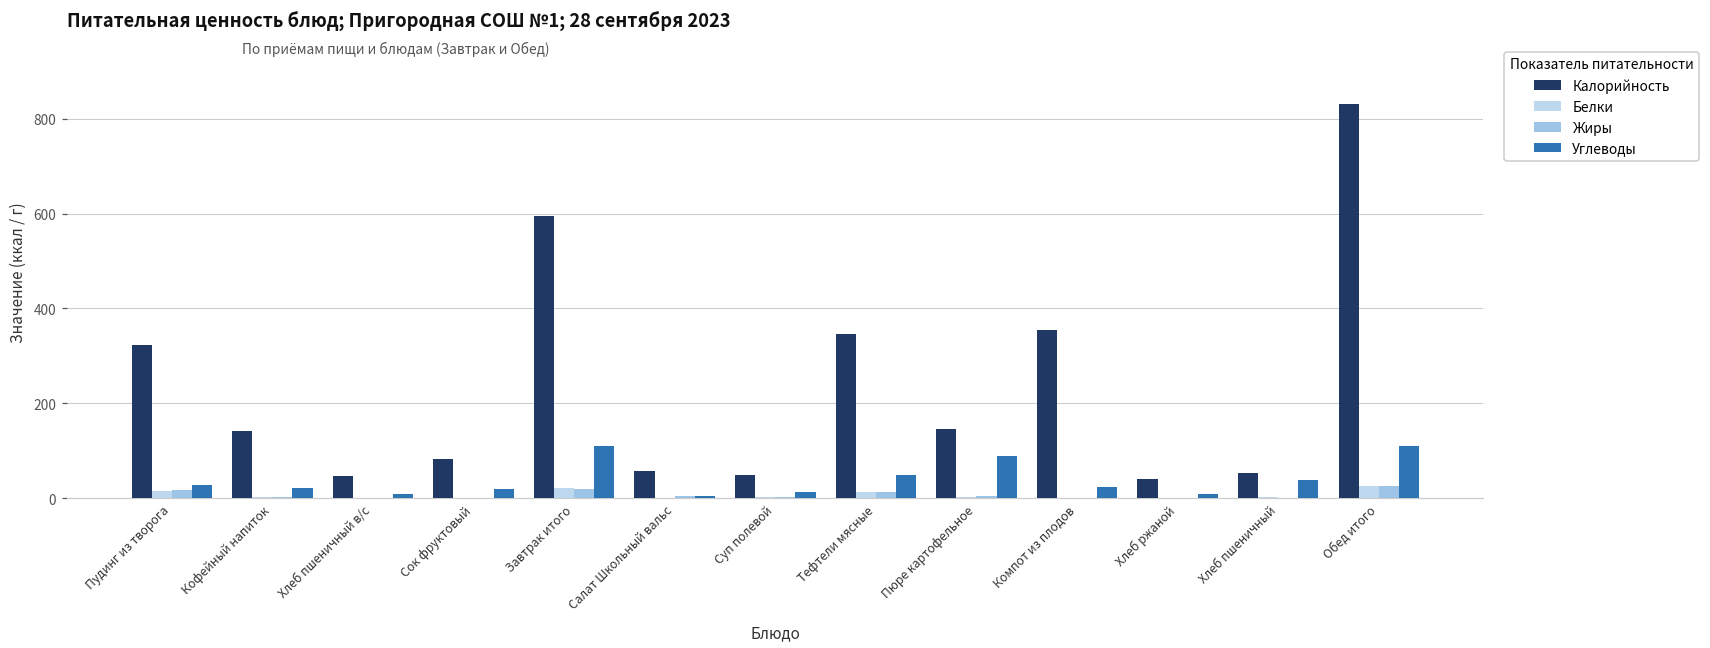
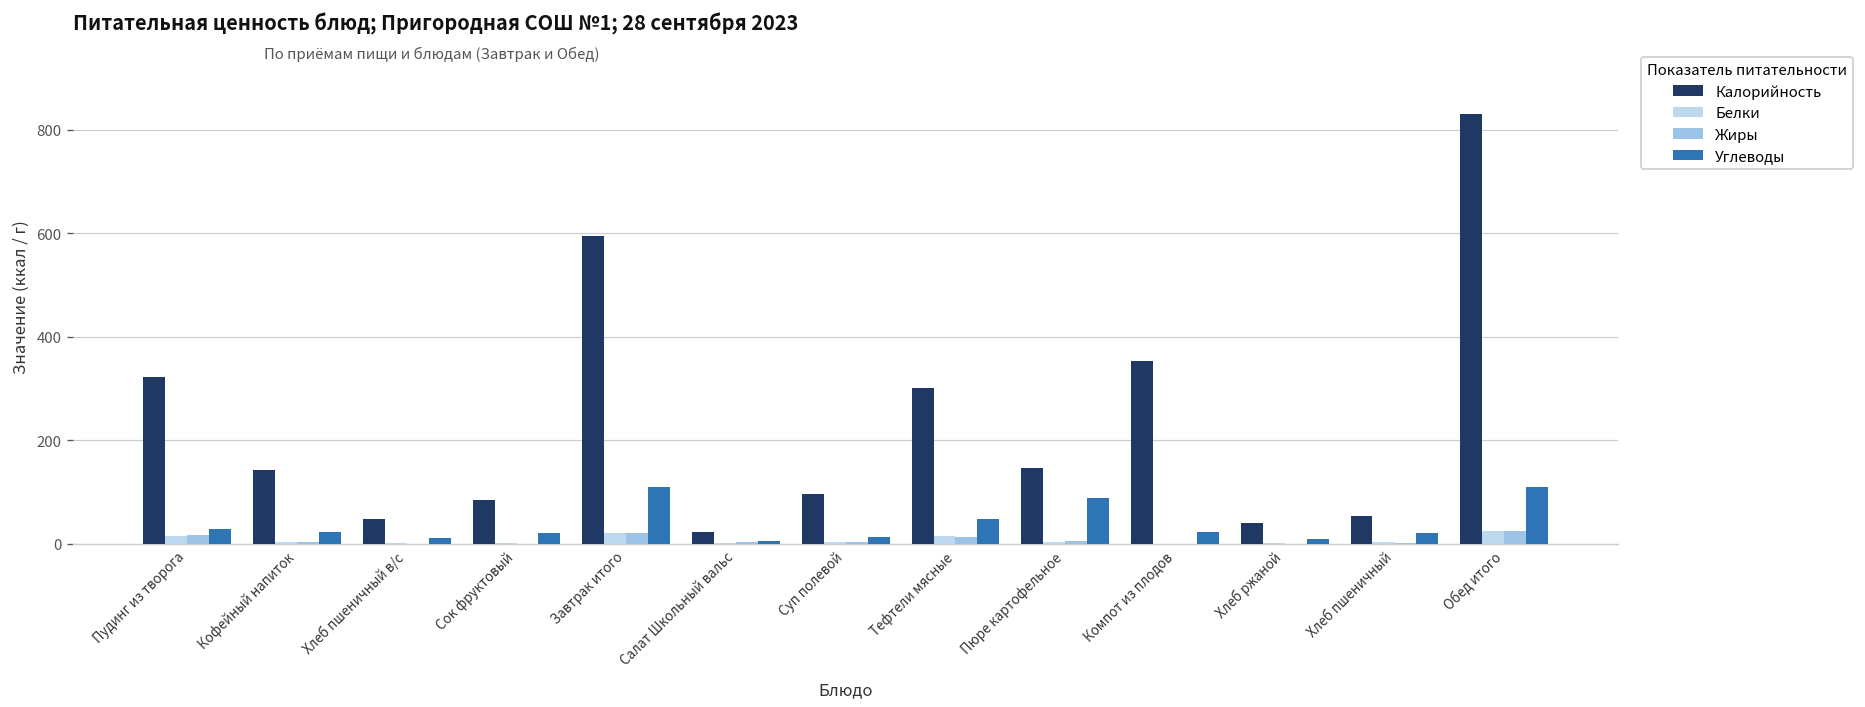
Калорийность, Салат Школьный вальс: 60 -> 20
Калорийность, Суп полевой: 50 -> 100
Калорийность, Тефтели мясные: 350 -> 300
Углеводы, Хлеб пшеничный: 40 -> 20
